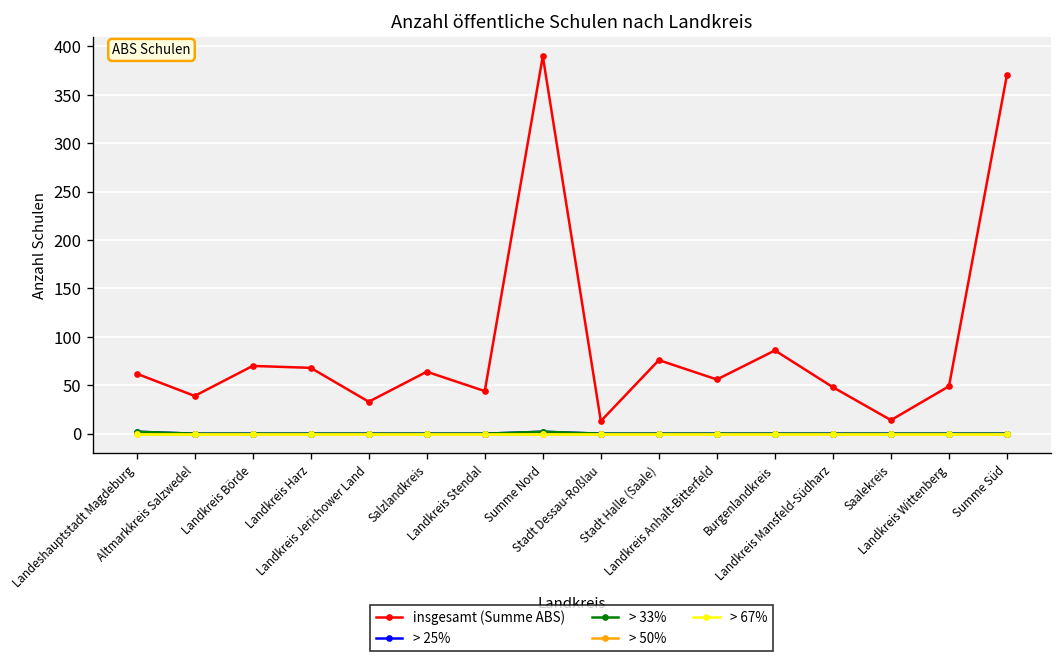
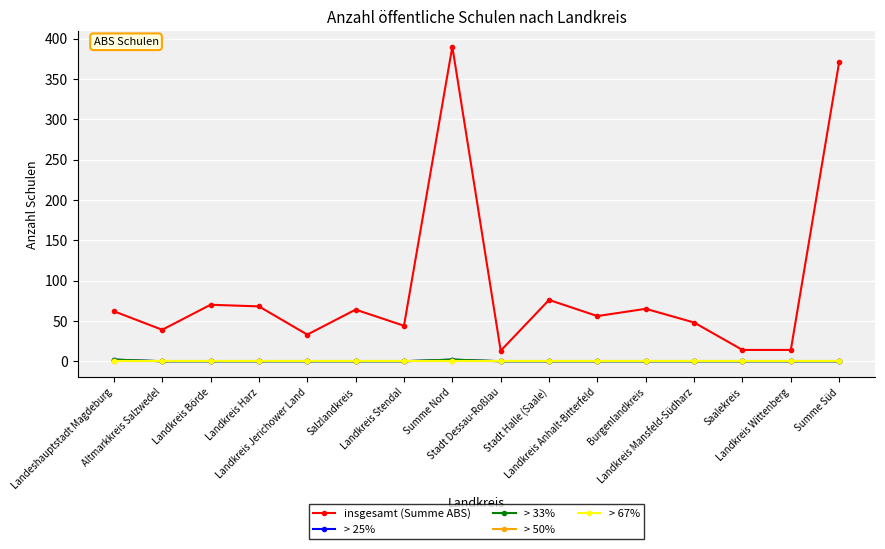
insgesamt (Summe ABS), Burgenlandkreis: 90 -> 70
insgesamt (Summe ABS), Landkreis Wittenberg: 50 -> 10
